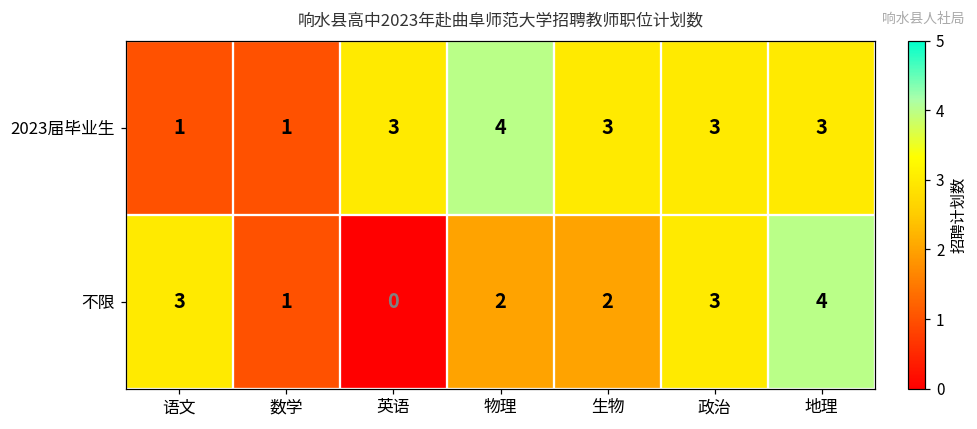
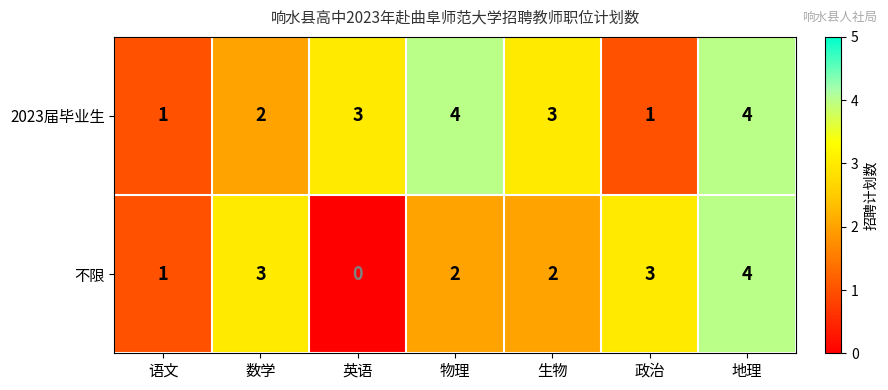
2023届毕业生, 数学: 1 -> 2
2023届毕业生, 政治: 3 -> 1
2023届毕业生, 地理: 3 -> 4
不限, 语文: 3 -> 1
不限, 数学: 1 -> 3
